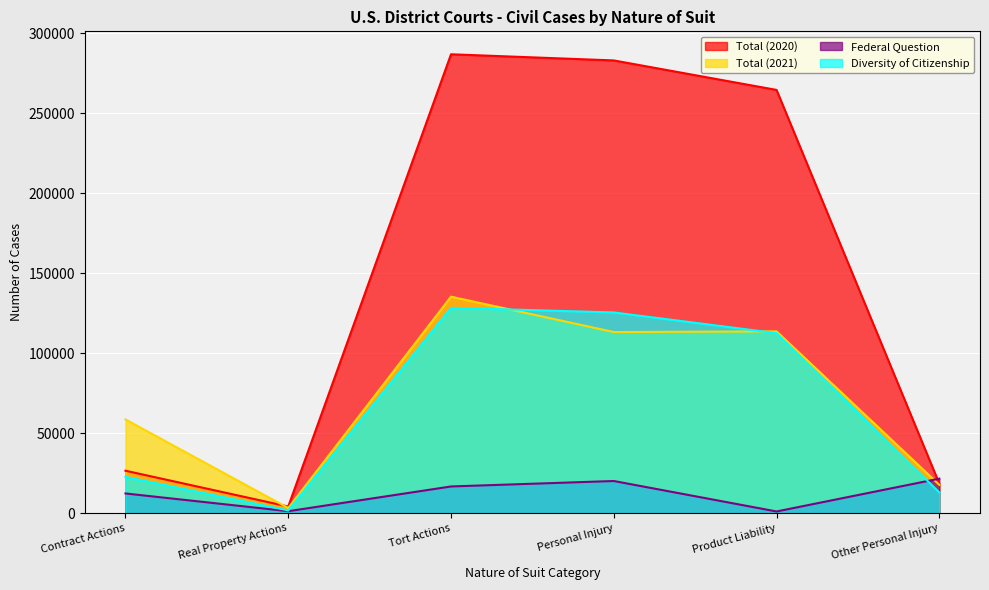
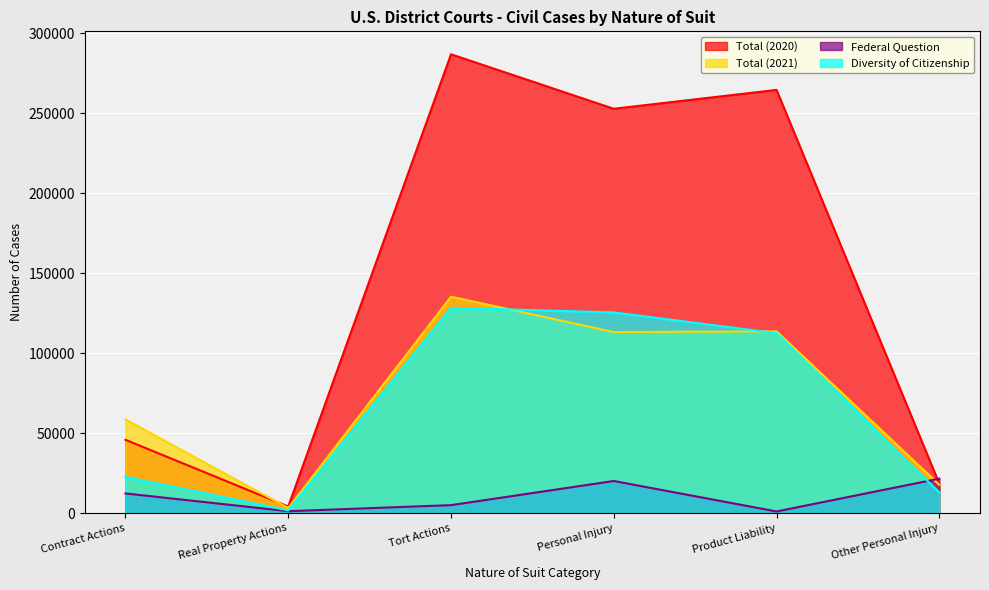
Total (2020), Contract Actions: 27000 -> 46000
Federal Question, Tort Actions: 17000 -> 5000
Total (2020), Personal Injury: 283000 -> 253000
